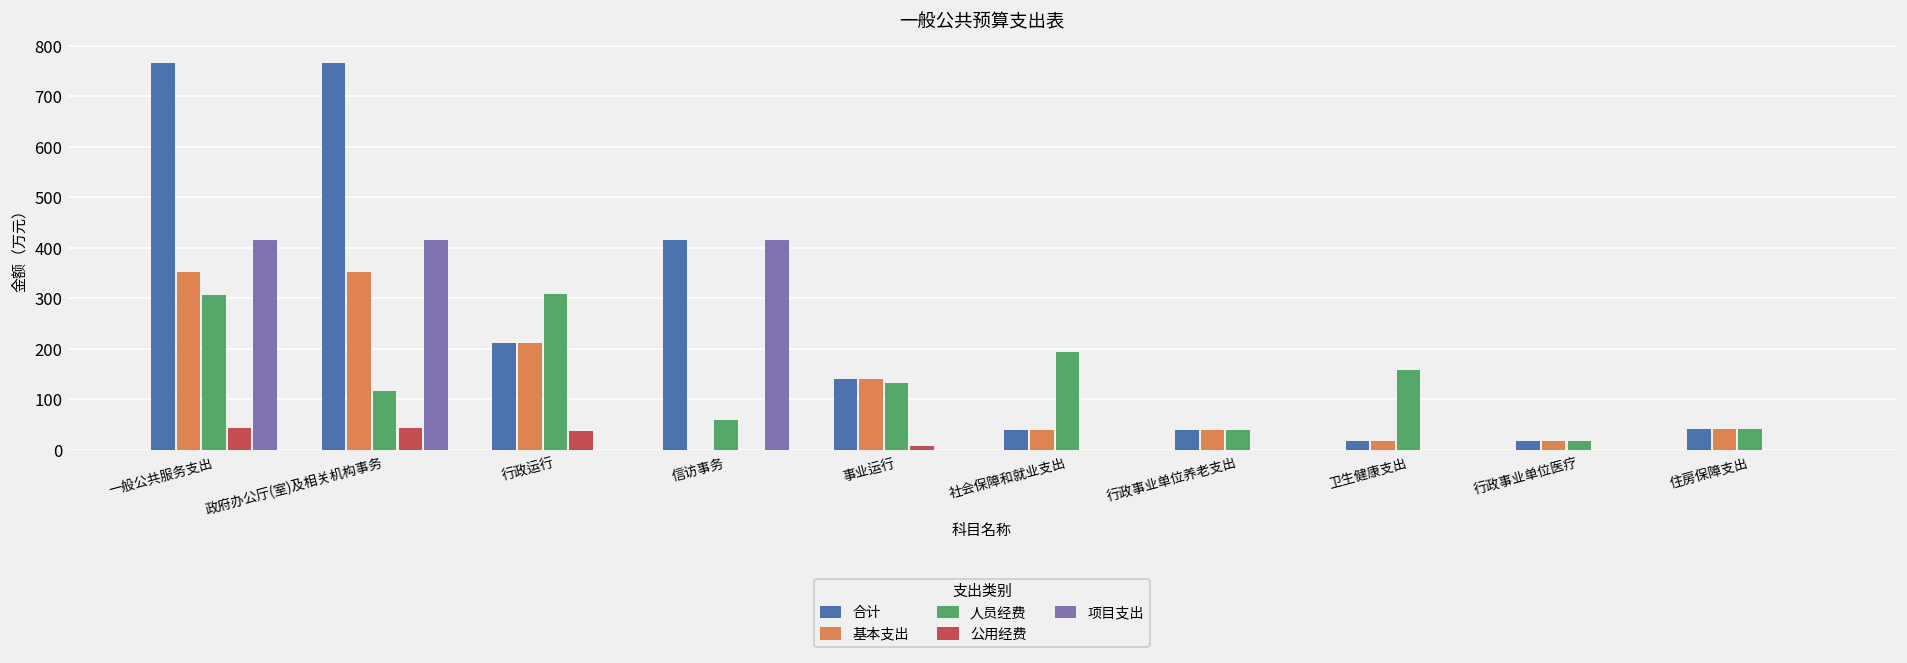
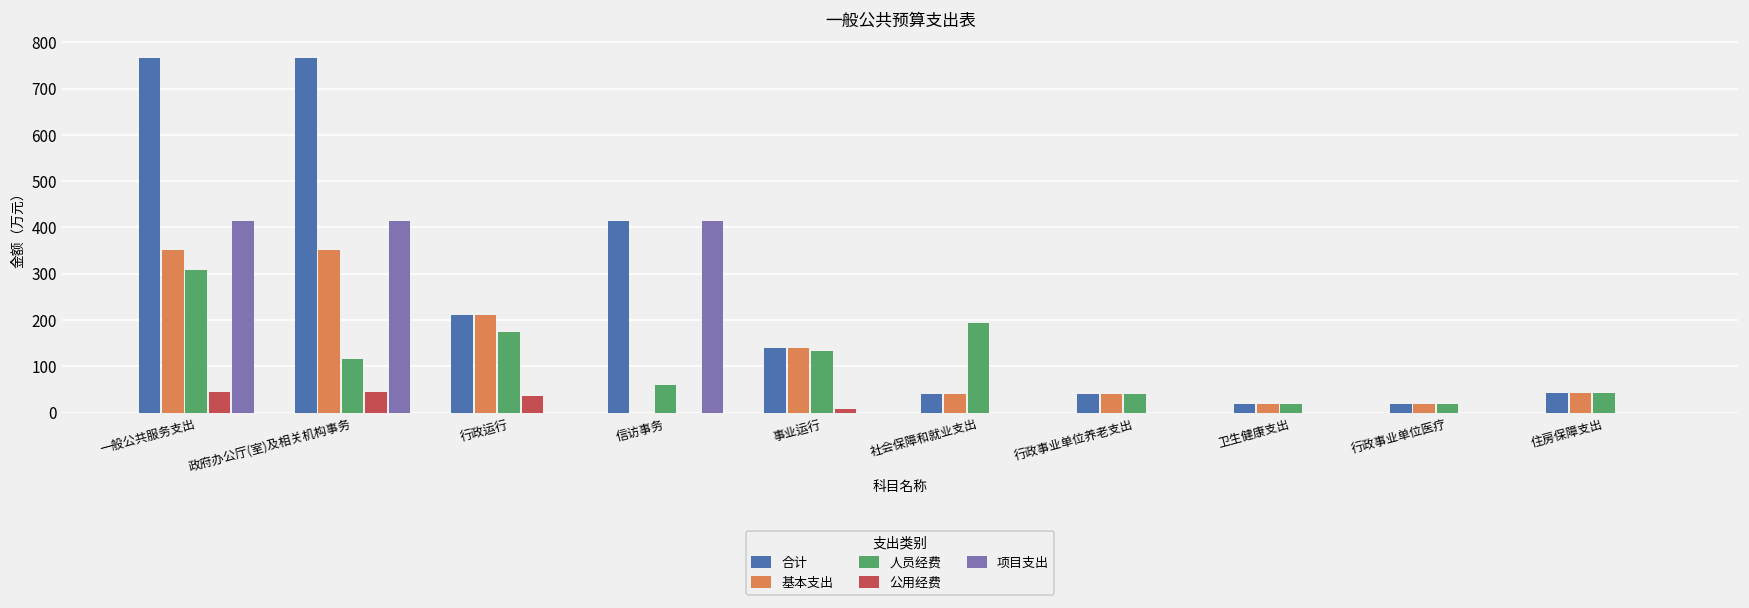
人员经费, 行政运行: 310 -> 170
人员经费, 卫生健康支出: 160 -> 20
